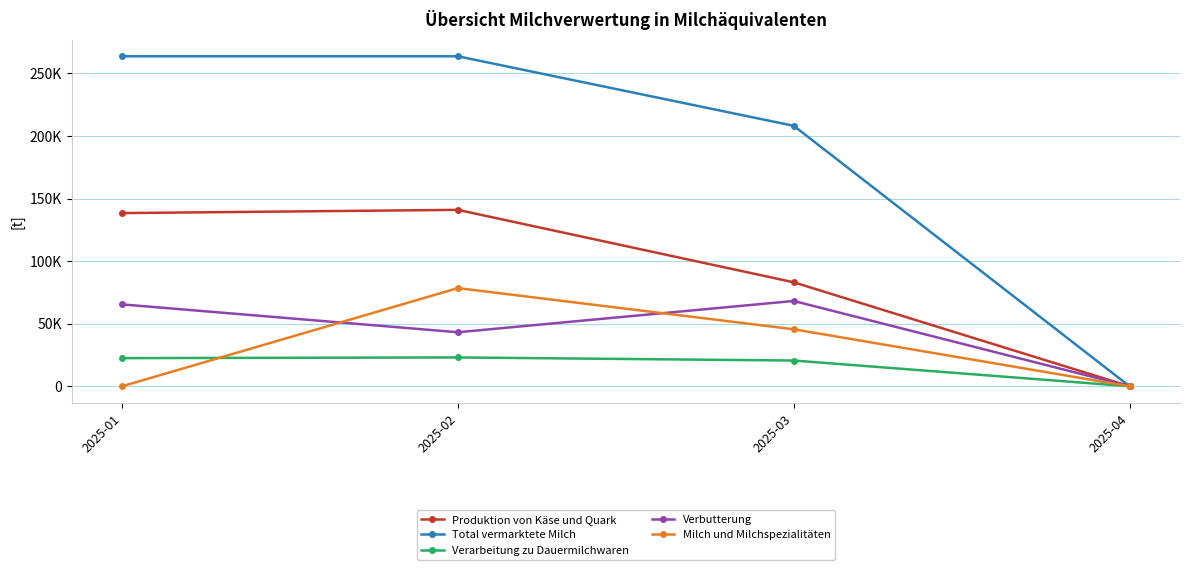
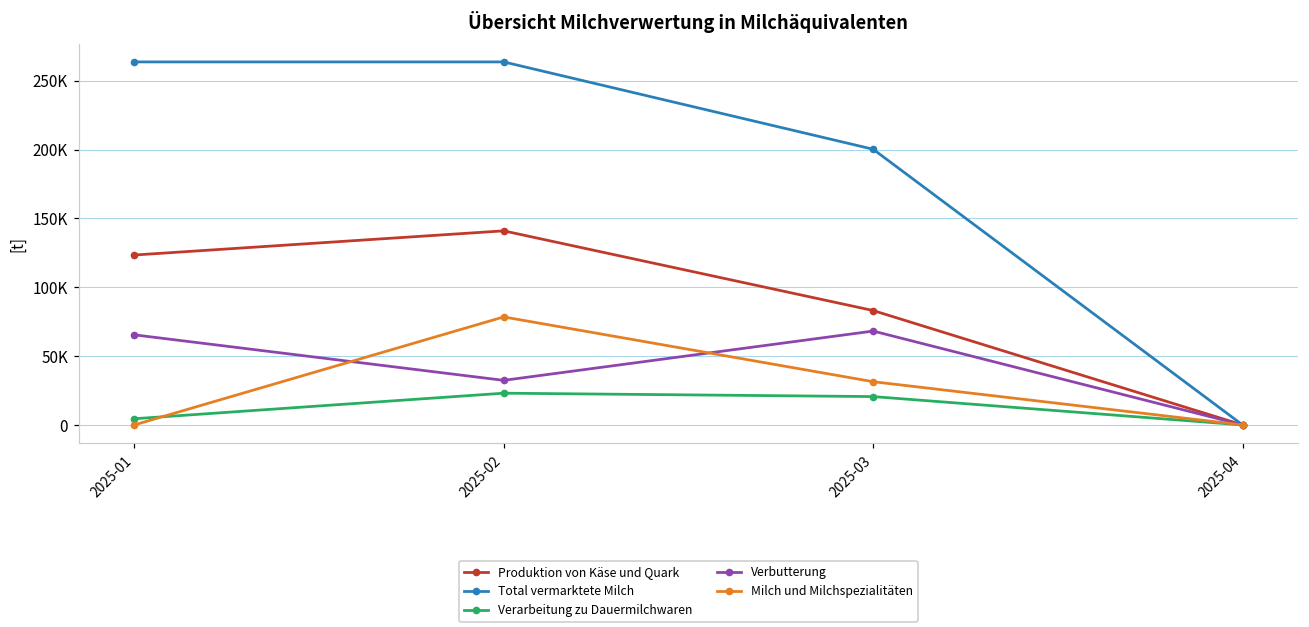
Produktion von Käse und Quark, 2025-01: 138000 -> 123000
Verarbeitung zu Dauermilchwaren, 2025-01: 23000 -> 4000
Verbutterung, 2025-02: 43000 -> 32000
Total vermarktete Milch, 2025-03: 208000 -> 200000
Milch und Milchspezialitäten, 2025-03: 46000 -> 31000
